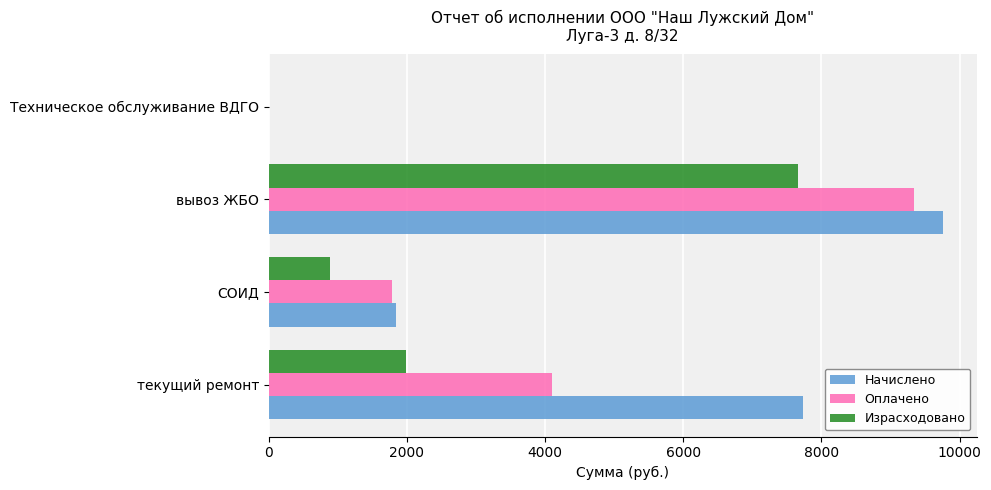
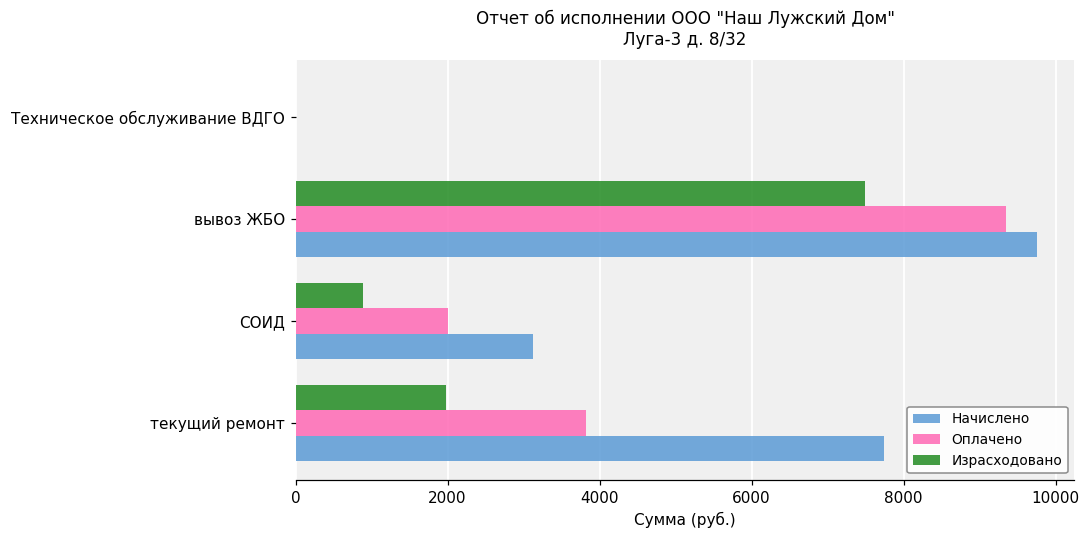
Израсходовано, вывоз ЖБО: 7700 -> 7500
Оплачено, СОИД: 1800 -> 2000
Начислено, СОИД: 1800 -> 3100
Оплачено, текущий ремонт: 4100 -> 3800
